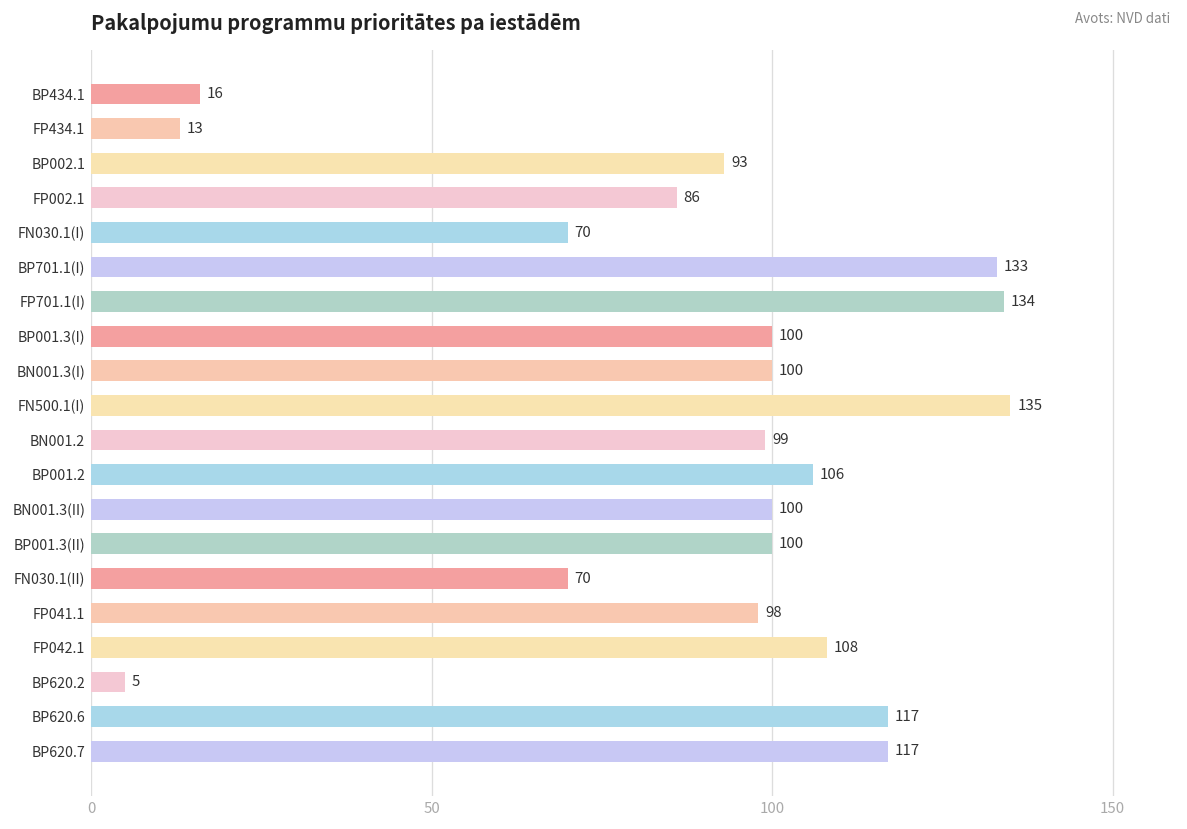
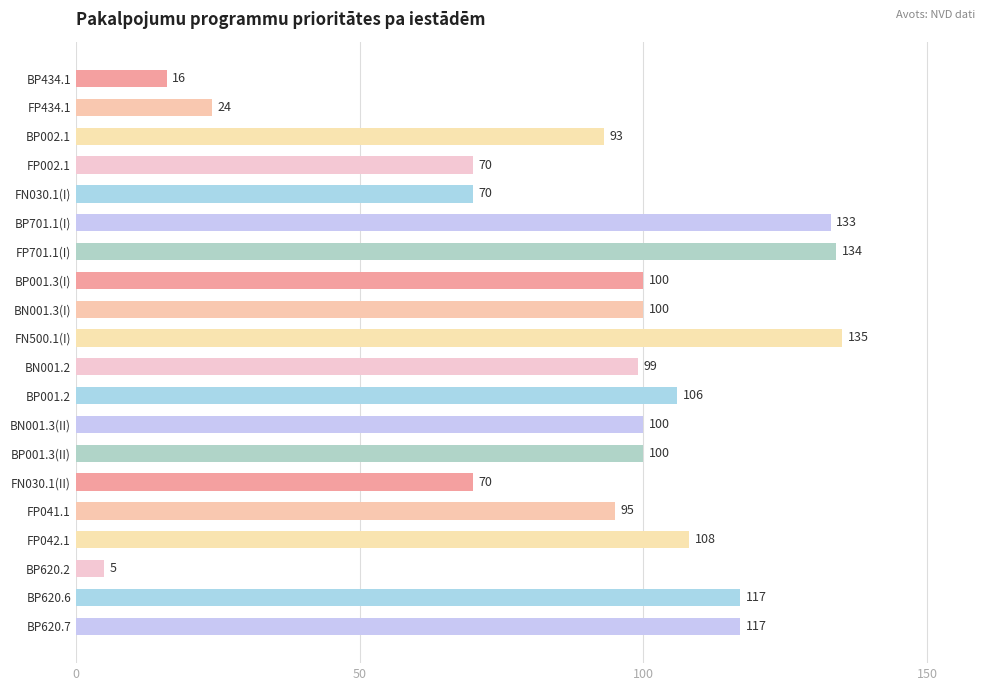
FP434.1: 13 -> 24
FP002.1: 86 -> 70
FP041.1: 98 -> 95
